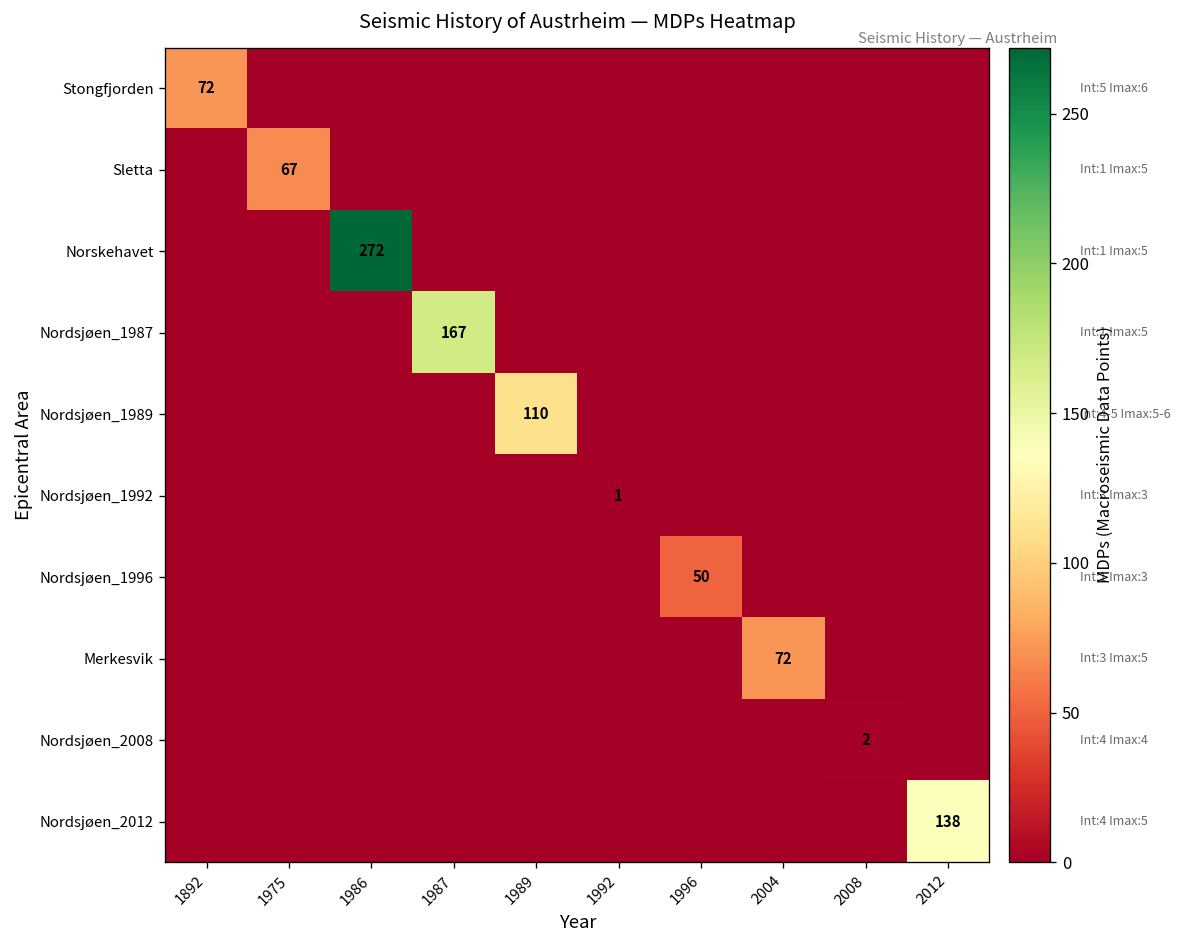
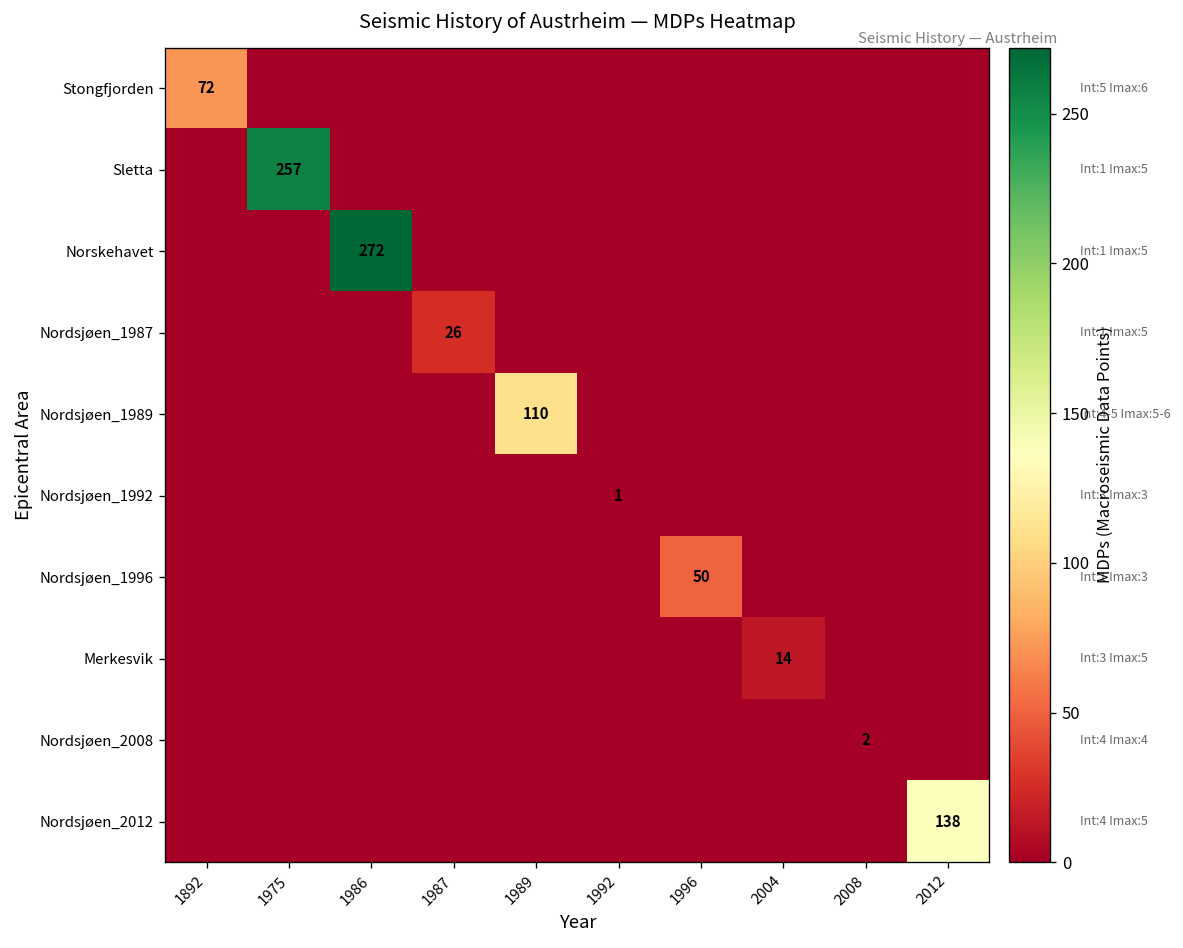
Sletta, 1975: 67 -> 257
Nordsjøen_1987, 1987: 167 -> 26
Merkesvik, 2004: 72 -> 14
